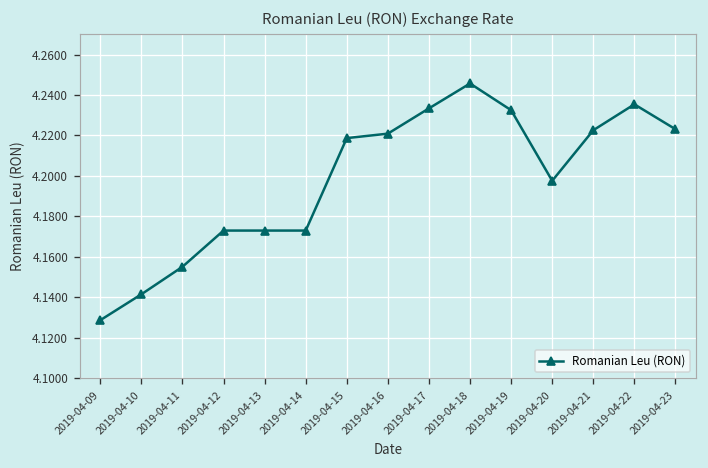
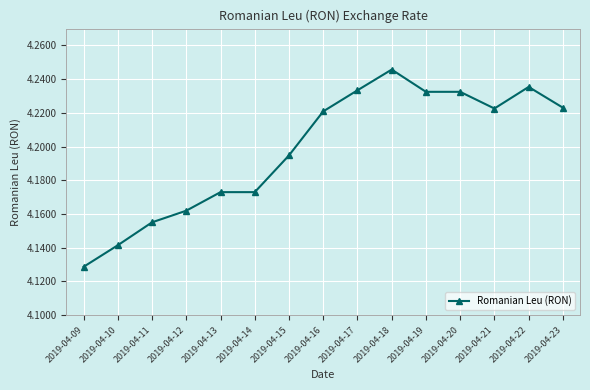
2019-04-12: 4.173 -> 4.162
2019-04-15: 4.219 -> 4.195
2019-04-20: 4.198 -> 4.233
